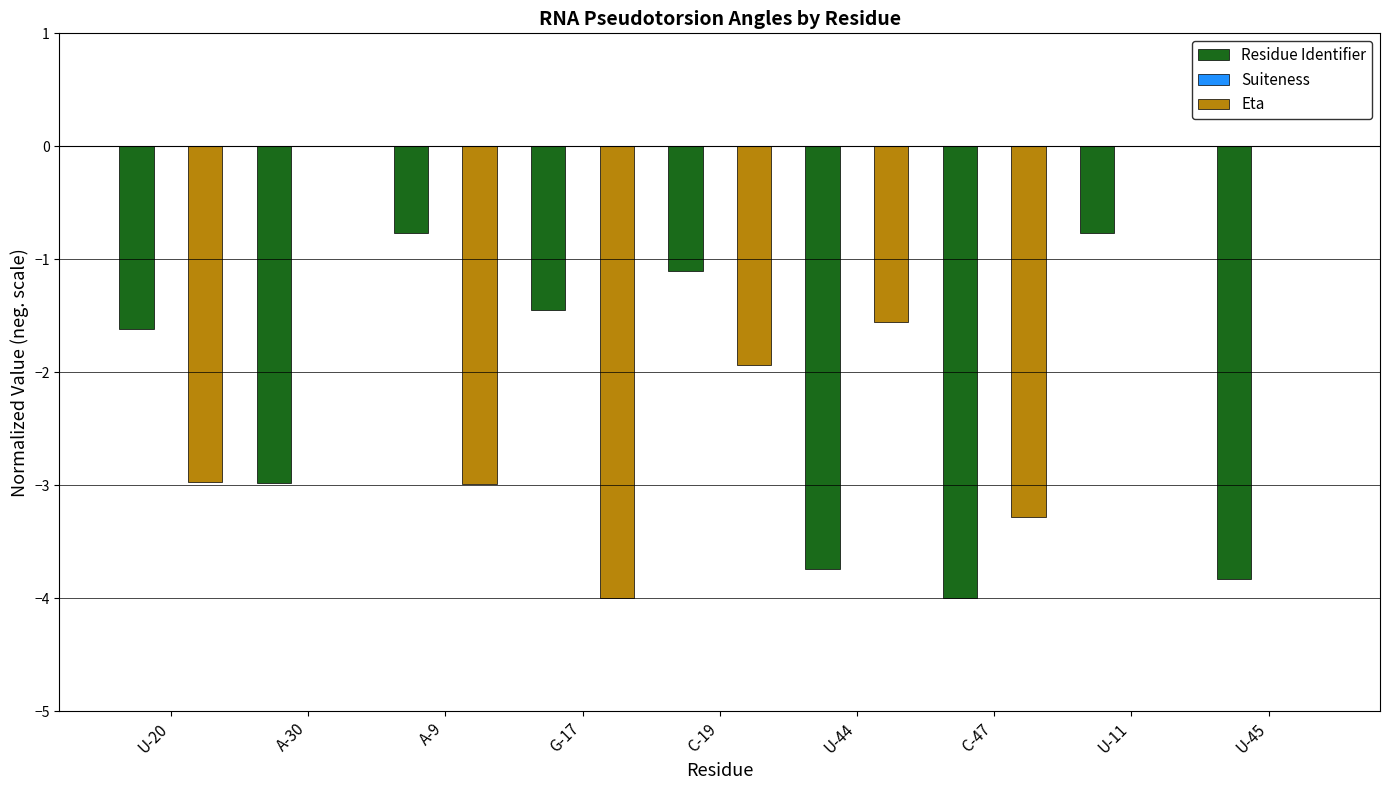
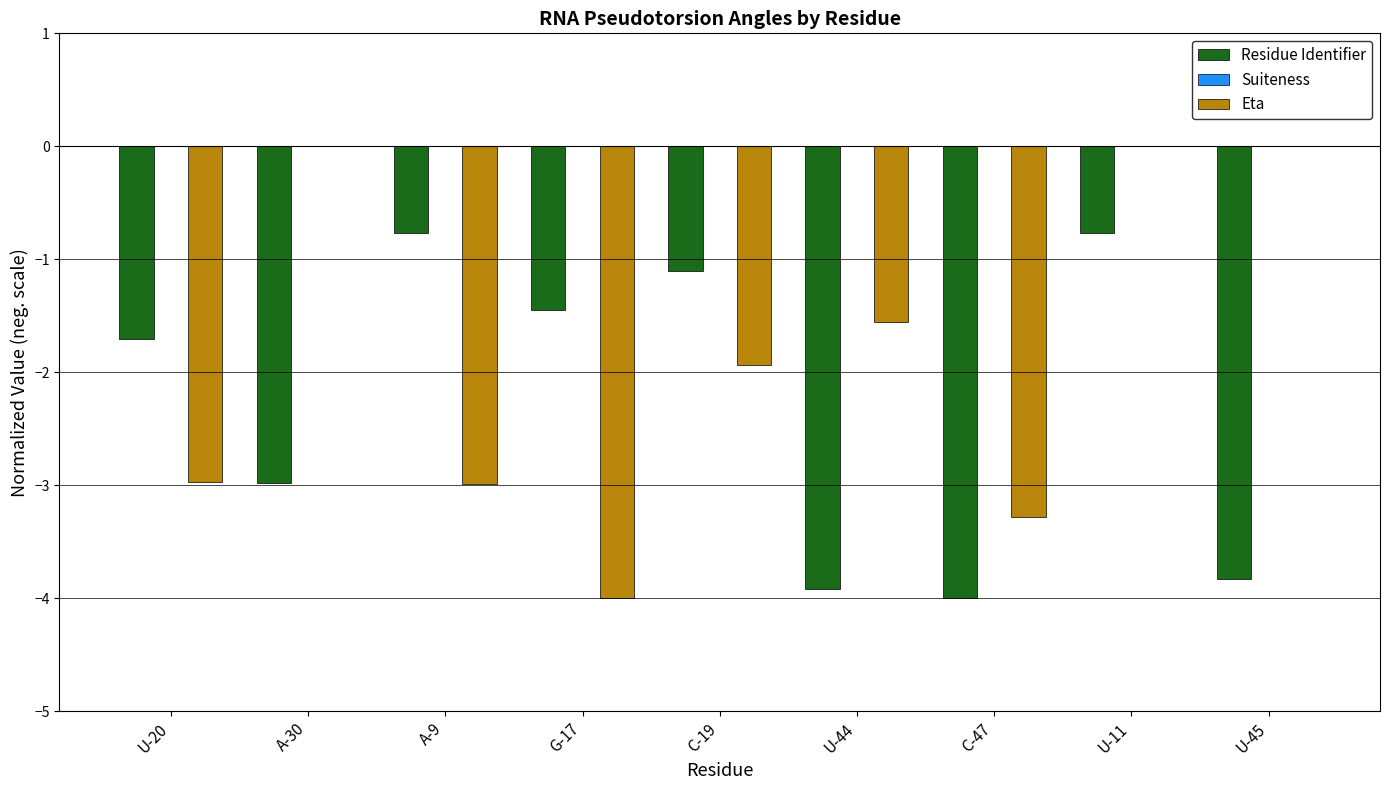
Residue Identifier, U-20: -1.62 -> -1.70
Residue Identifier, U-44: -3.74 -> -3.91
